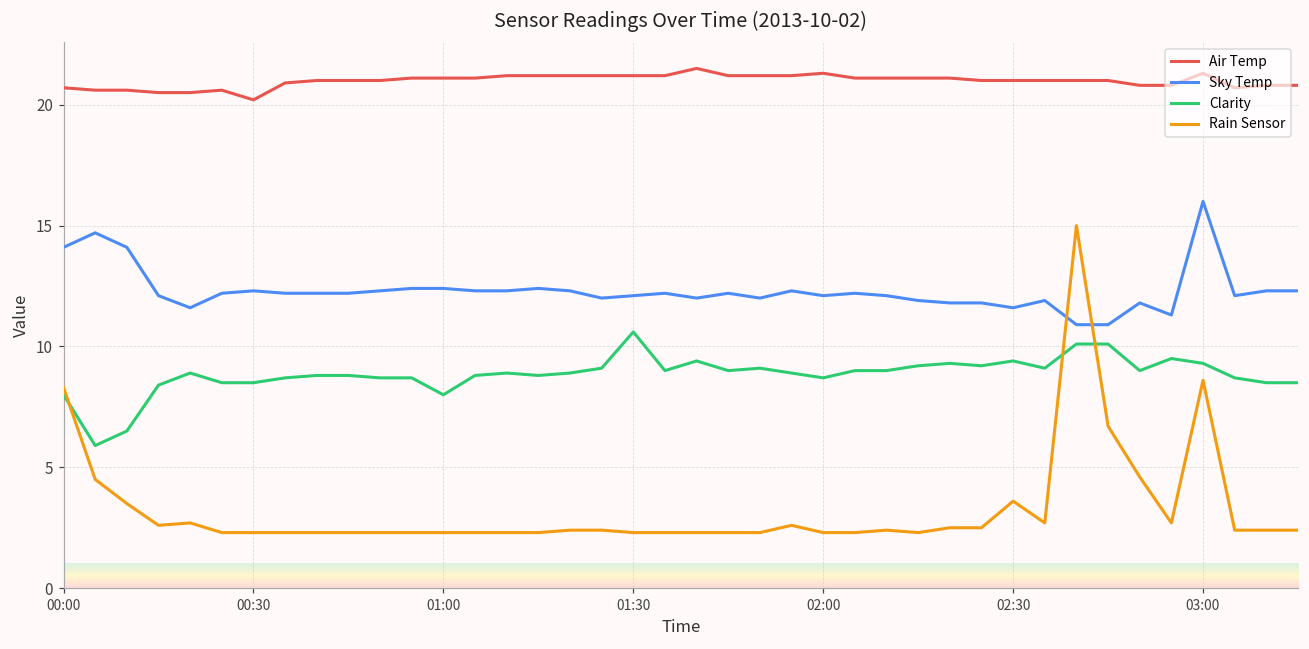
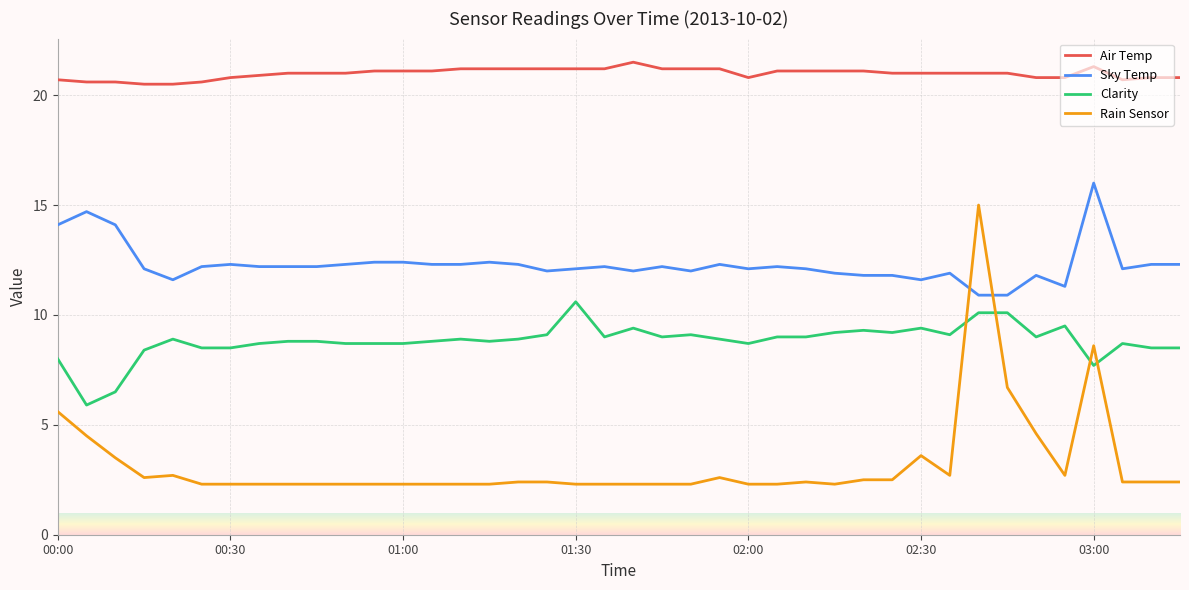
Rain Sensor, 00:00: 8.3 -> 5.6
Air Temp, 00:30: 20.2 -> 20.8
Clarity, 01:00: 8.0 -> 8.7
Air Temp, 02:00: 21.3 -> 20.8
Clarity, 03:00: 9.3 -> 7.7
